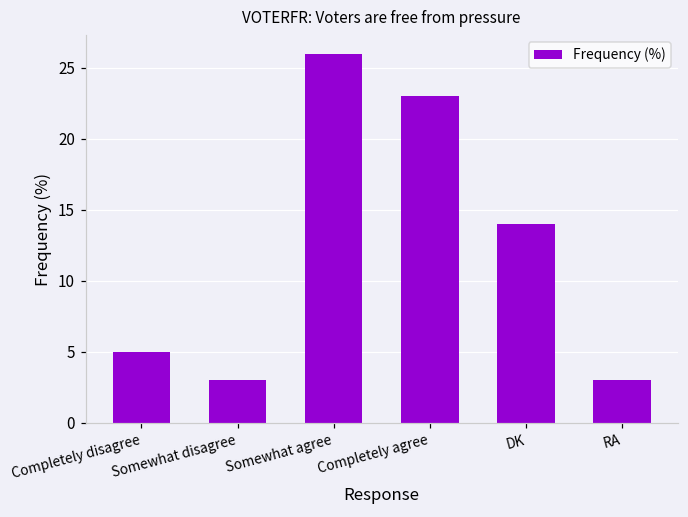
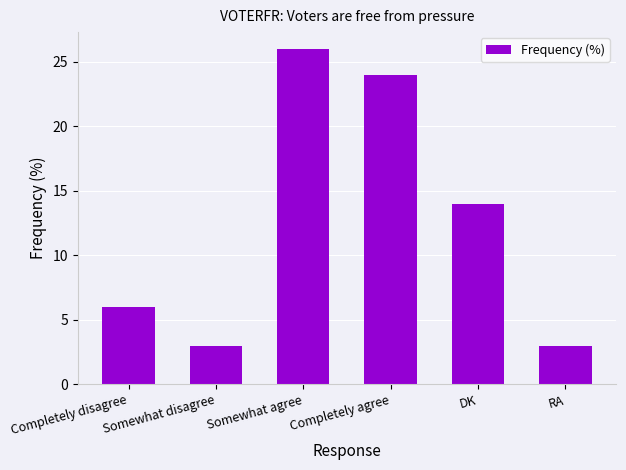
Completely disagree: 5 -> 6
Completely agree: 23 -> 24
